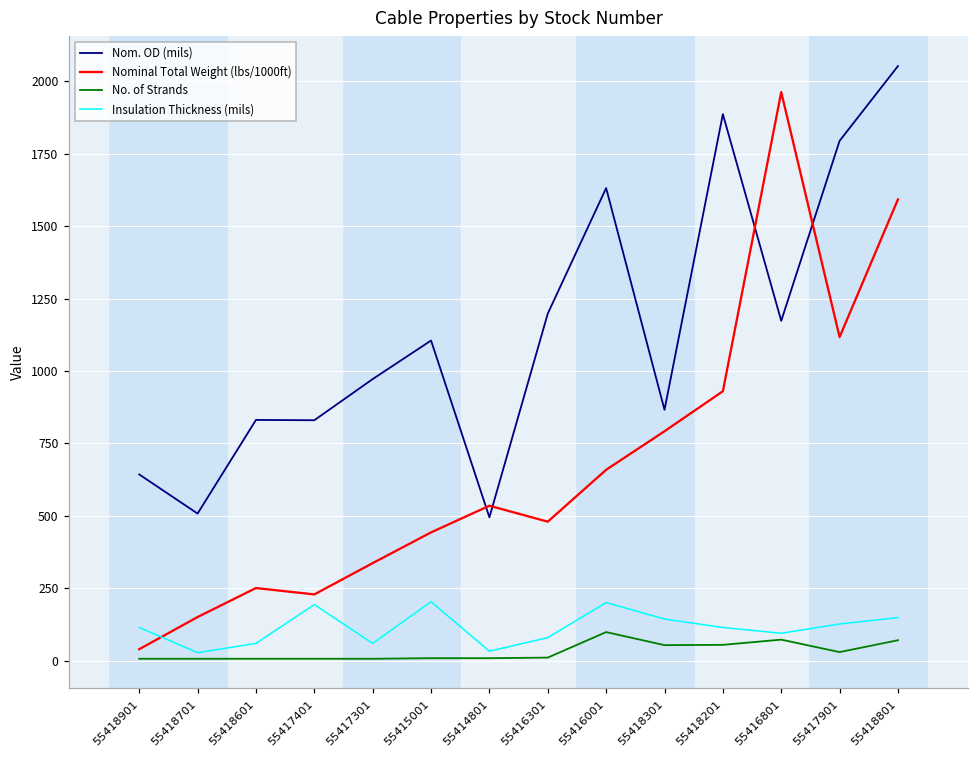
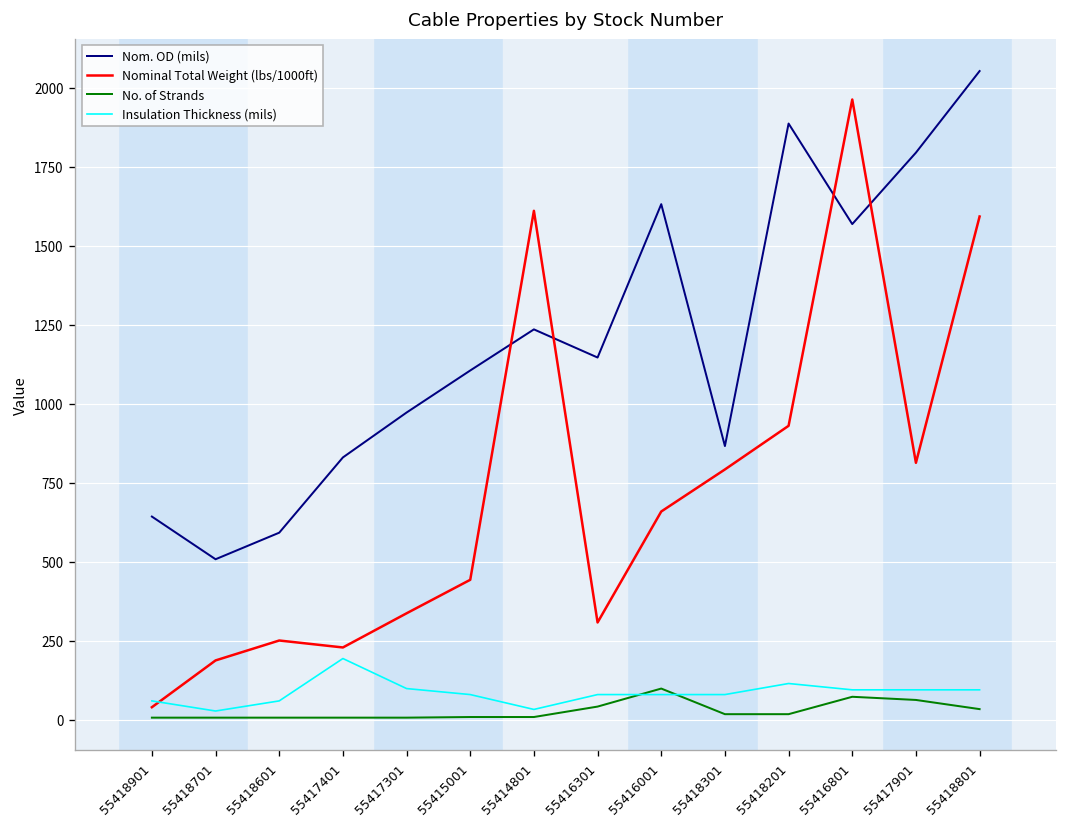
Insulation Thickness (mils), 55418901: 120 -> 60
Nominal Total Weight (lbs/1000ft), 55418701: 150 -> 190
Nom. OD (mils), 55418601: 830 -> 590
Insulation Thickness (mils), 55417301: 60 -> 100
Insulation Thickness (mils), 55415001: 200 -> 80
Nom. OD (mils), 55414801: 500 -> 1240
Nominal Total Weight (lbs/1000ft), 55414801: 540 -> 1610
Nom. OD (mils), 55416301: 1200 -> 1150
Nominal Total Weight (lbs/1000ft), 55416301: 480 -> 310
No. of Strands, 55416301: 10 -> 40
Insulation Thickness (mils), 55416001: 200 -> 80
No. of Strands, 55418301: 50 -> 20
Insulation Thickness (mils), 55418301: 140 -> 80
No. of Strands, 55418201: 60 -> 20
Nom. OD (mils), 55416801: 1170 -> 1570
Nominal Total Weight (lbs/1000ft), 55417901: 1120 -> 810
No. of Strands, 55417901: 30 -> 60
Insulation Thickness (mils), 55417901: 130 -> 100
No. of Strands, 55418801: 70 -> 30
Insulation Thickness (mils), 55418801: 150 -> 100
